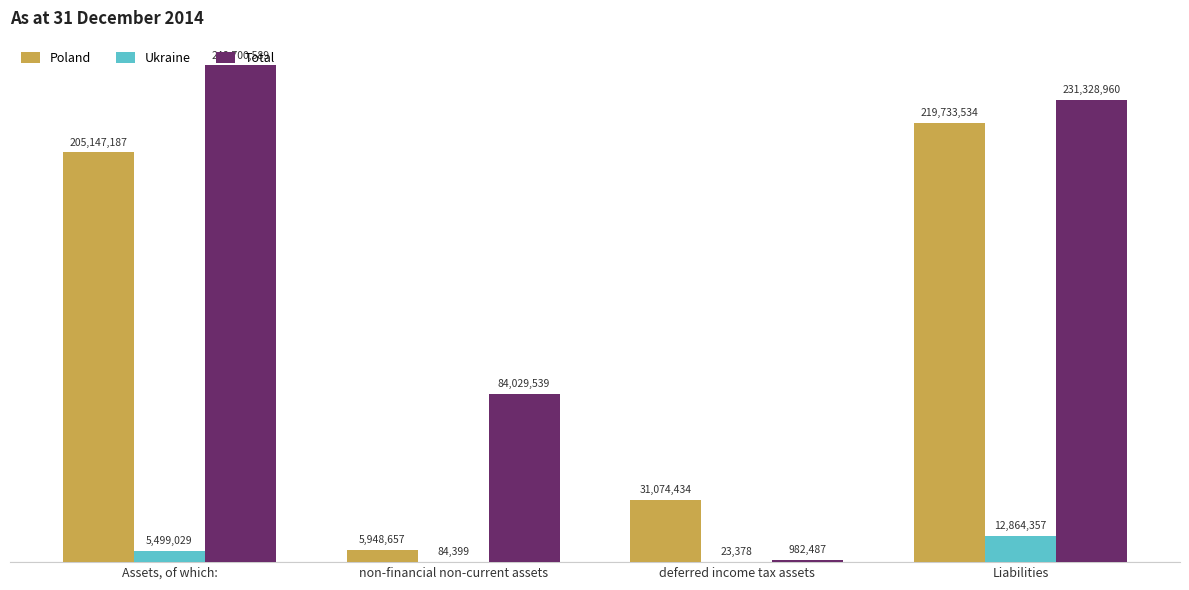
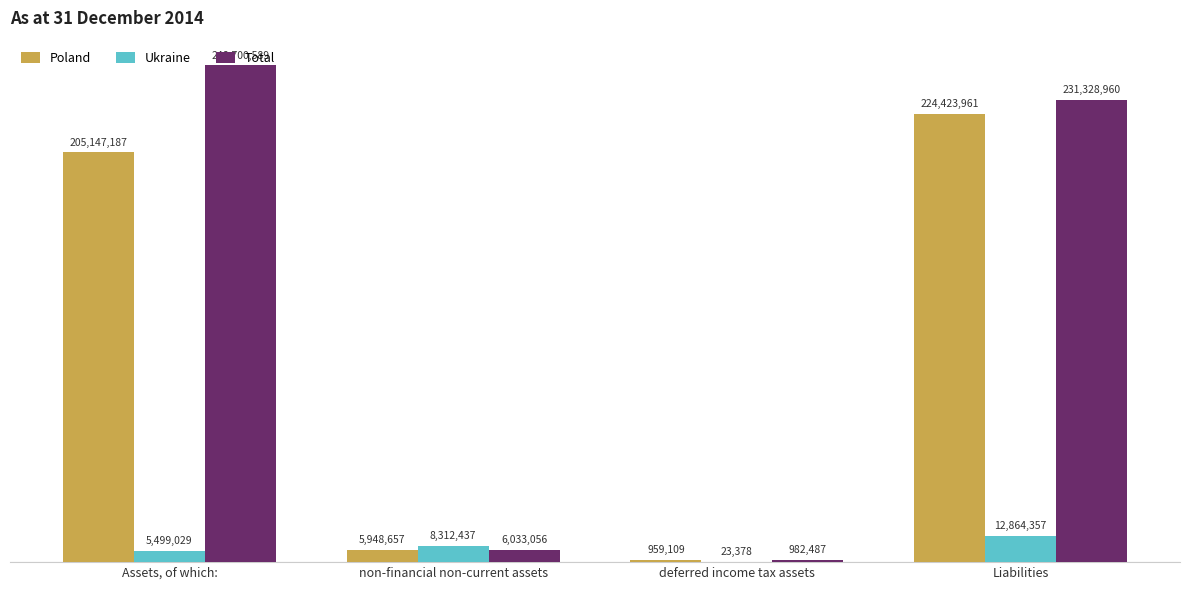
Ukraine, non-financial non-current assets: 84,399 -> 8,312,437
Total, non-financial non-current assets: 84,029,539 -> 6,033,056
Poland, deferred income tax assets: 31,074,434 -> 959,109
Poland, Liabilities: 219,733,534 -> 224,423,961
